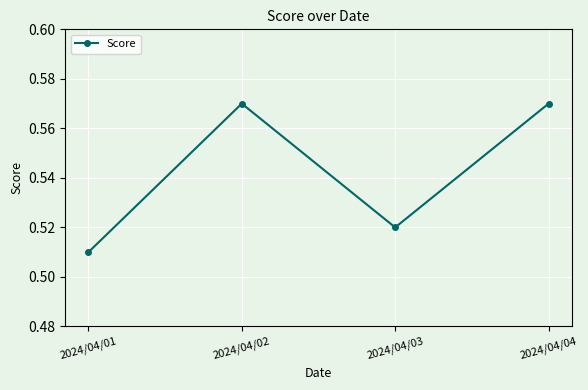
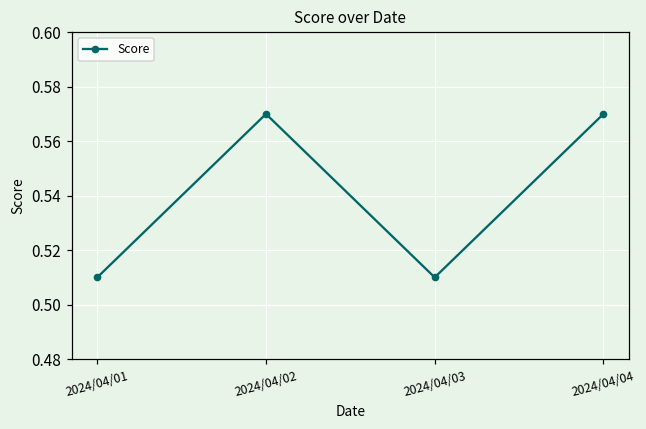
2024/04/03: 0.52 -> 0.51
